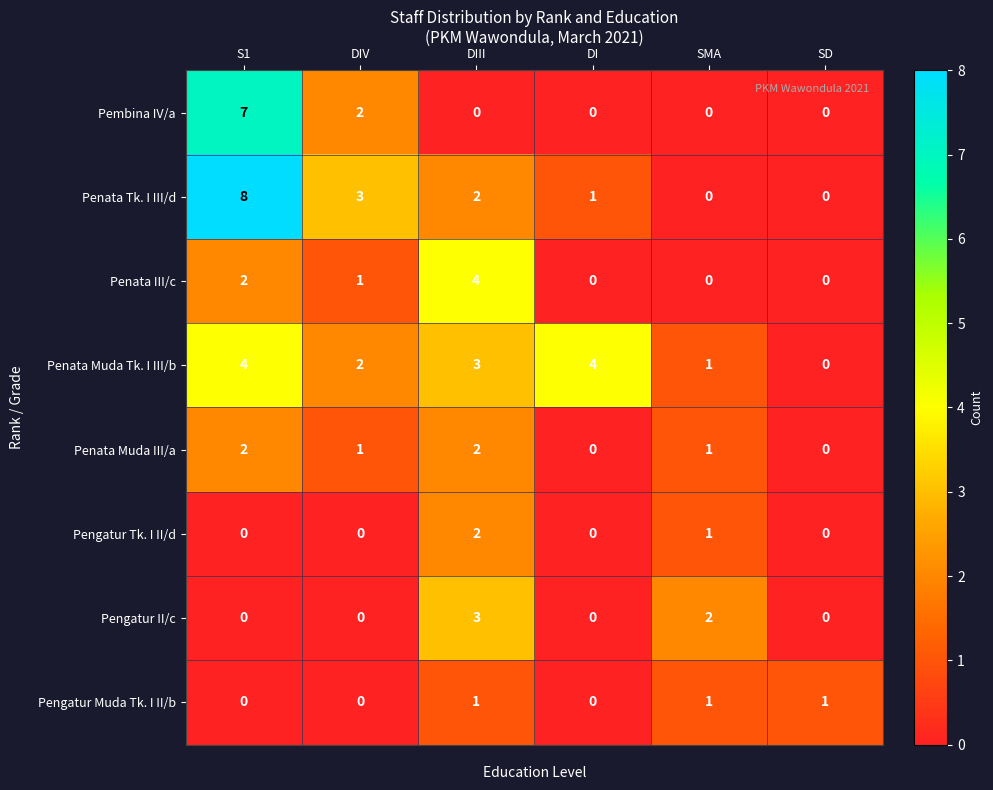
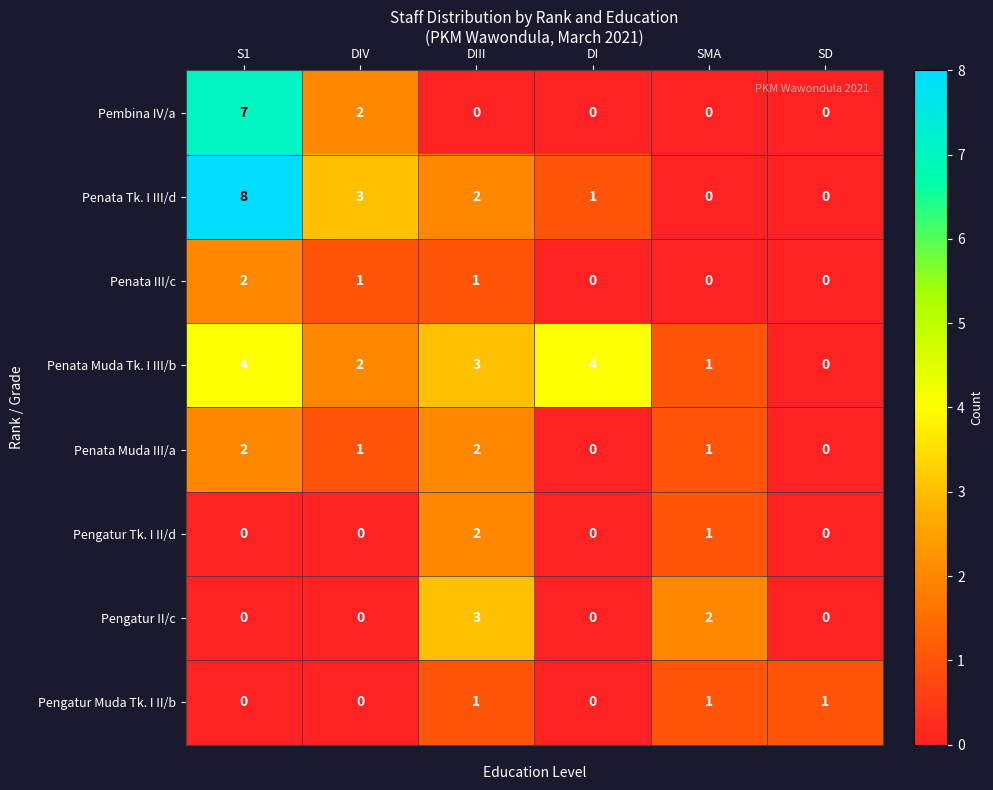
Penata III/c, DIII: 4 -> 1
